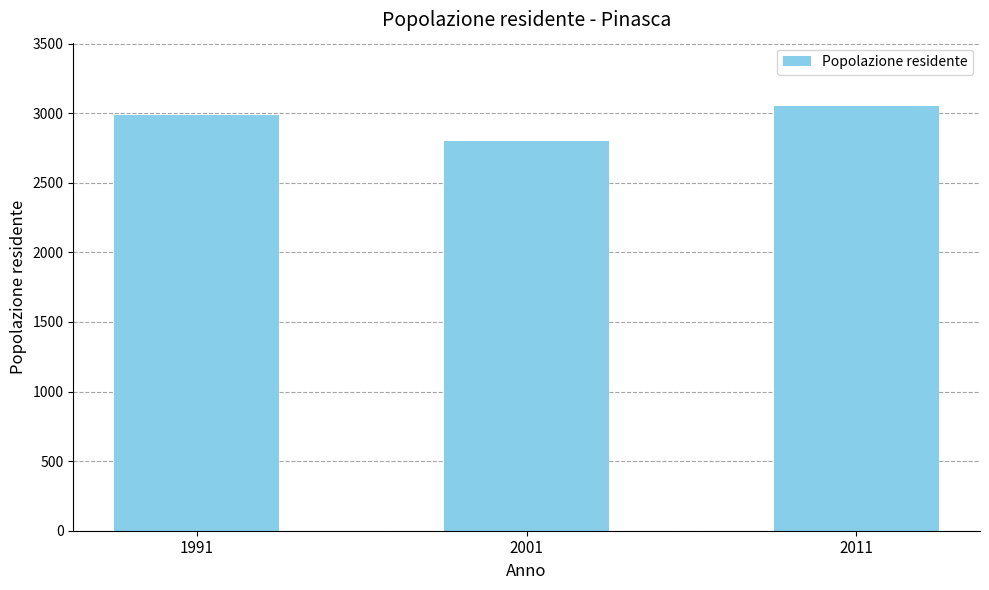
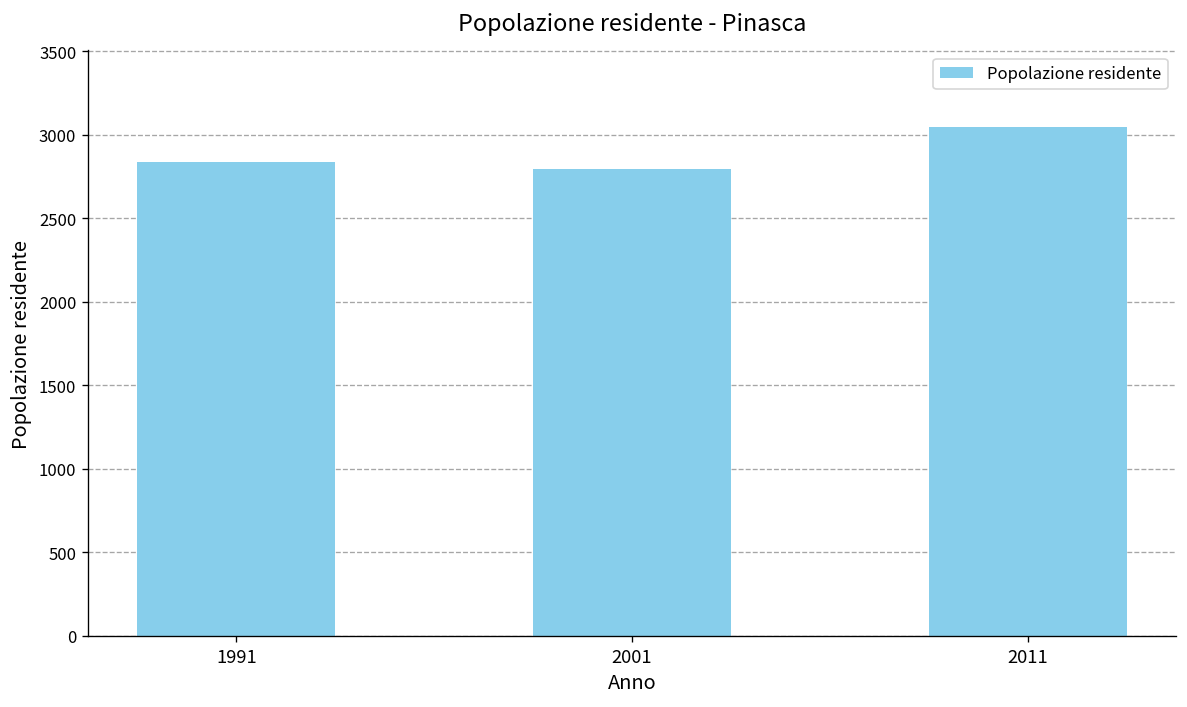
1991: 2990 -> 2840
